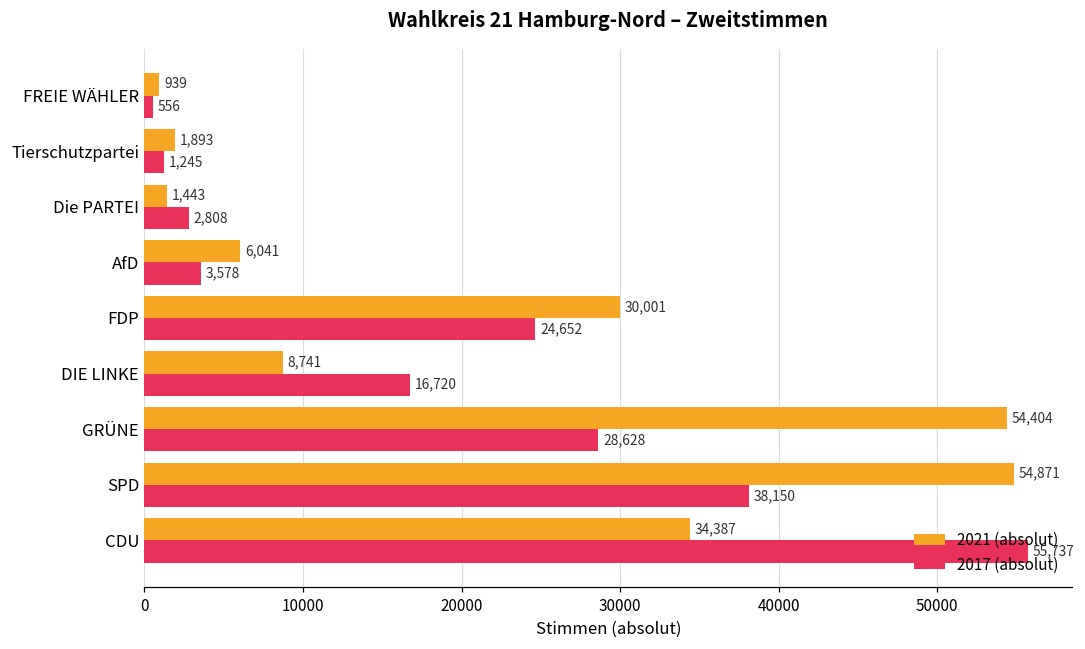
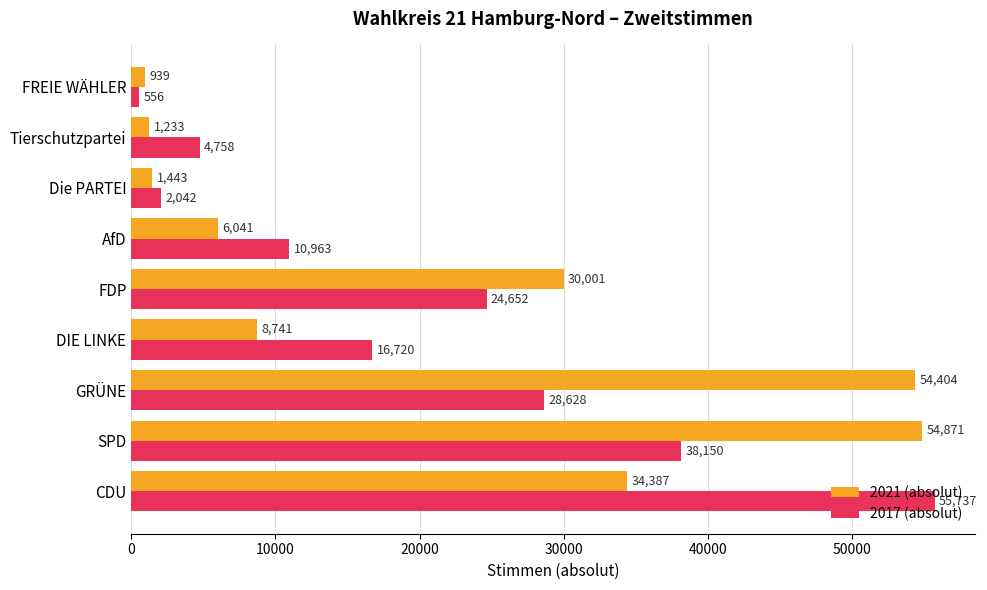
2021 (absolut), Tierschutzpartei: 1,893 -> 1,233
2017 (absolut), Tierschutzpartei: 1,245 -> 4,758
2017 (absolut), Die PARTEI: 2,808 -> 2,042
2017 (absolut), AfD: 3,578 -> 10,963
